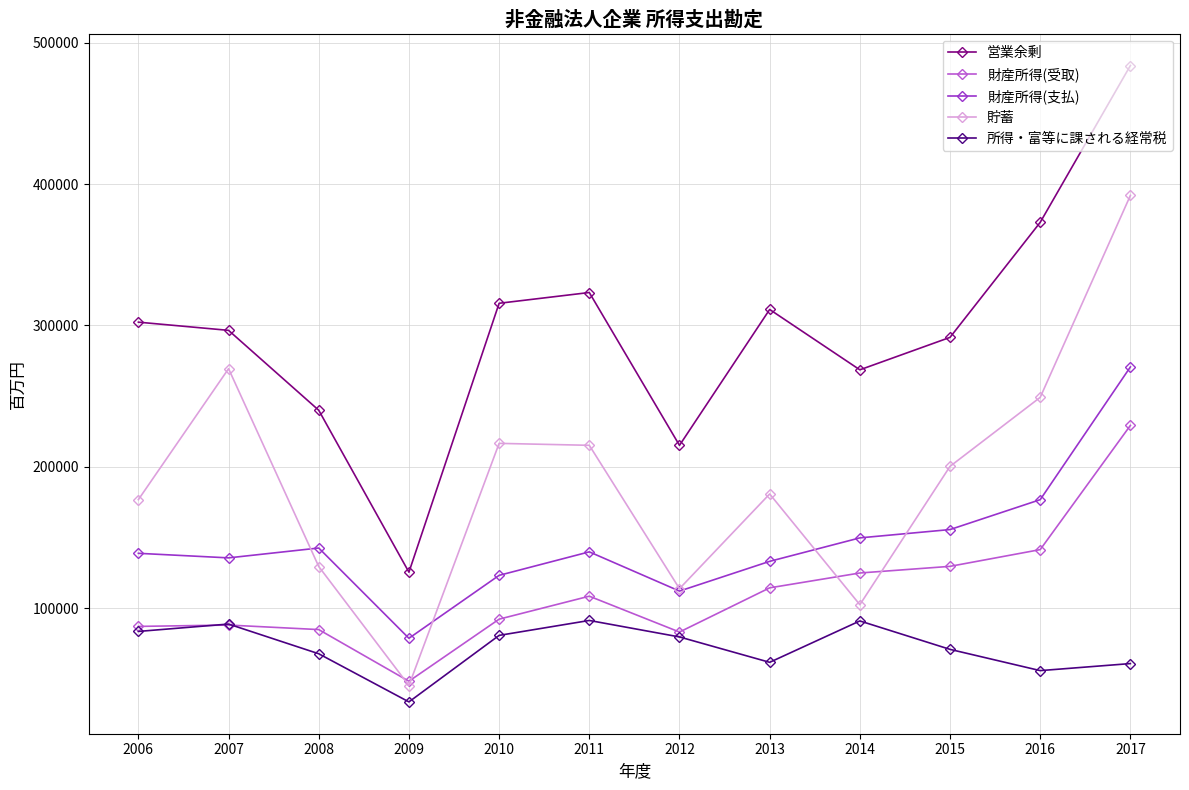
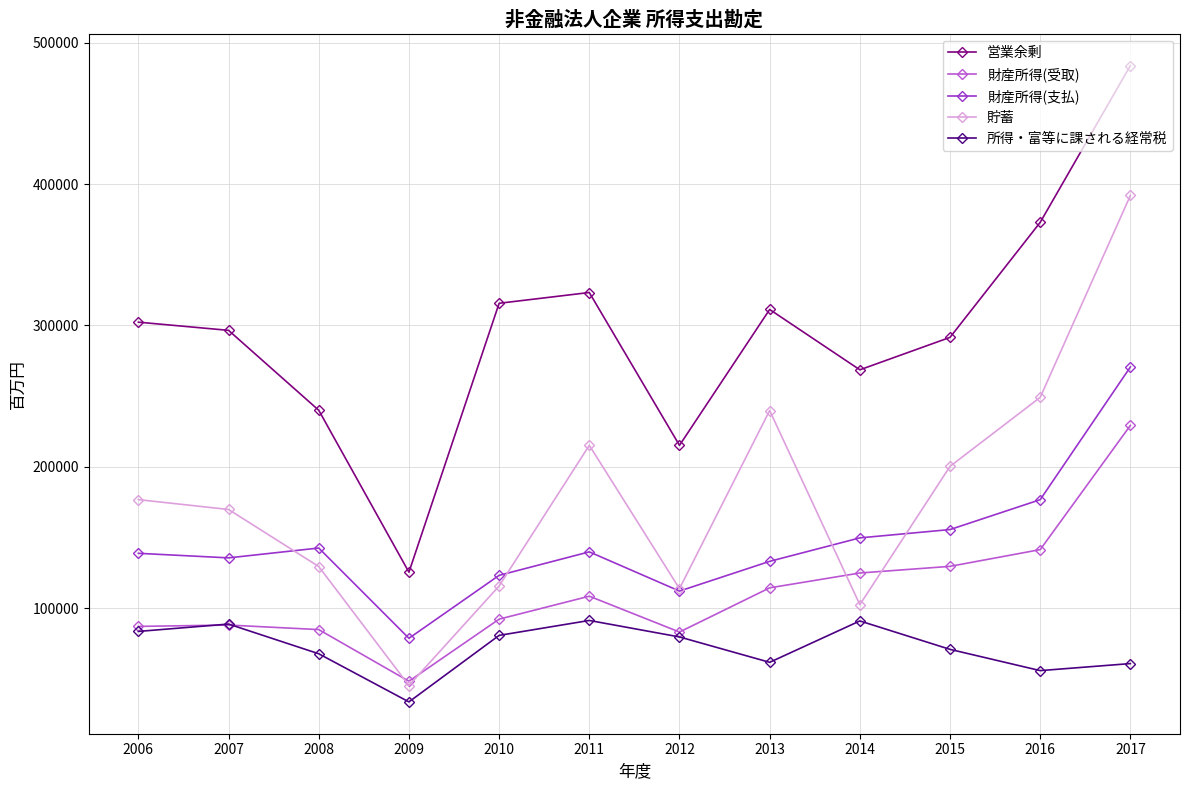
貯蓄, 2007: 269000 -> 170000
貯蓄, 2010: 217000 -> 116000
貯蓄, 2013: 181000 -> 240000
